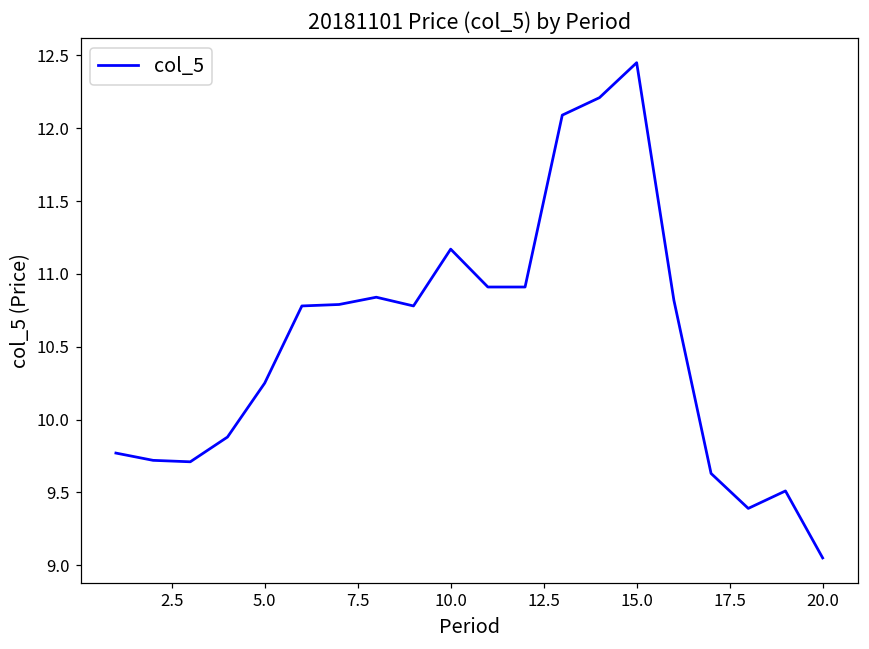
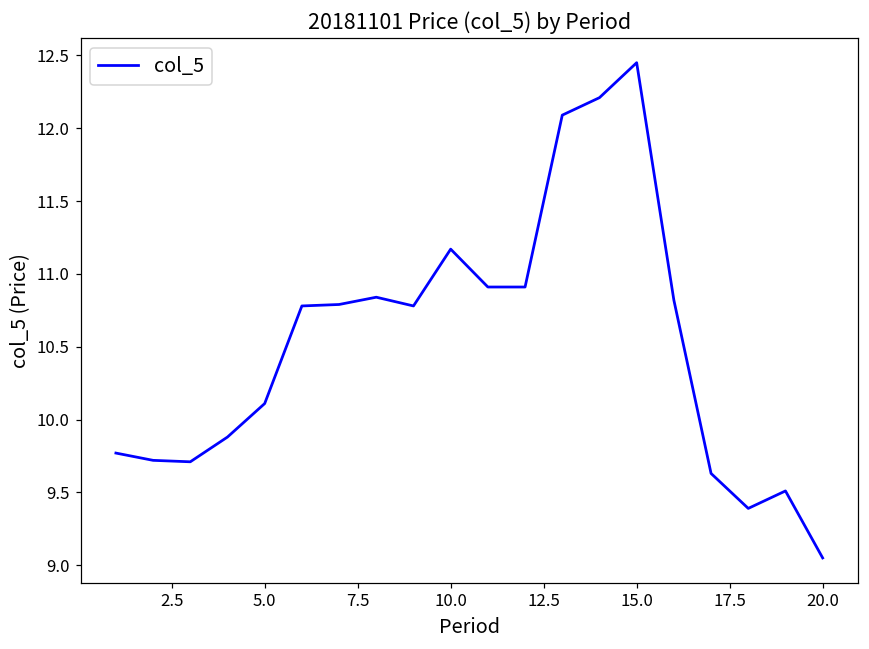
5.0: 10.25 -> 10.11
